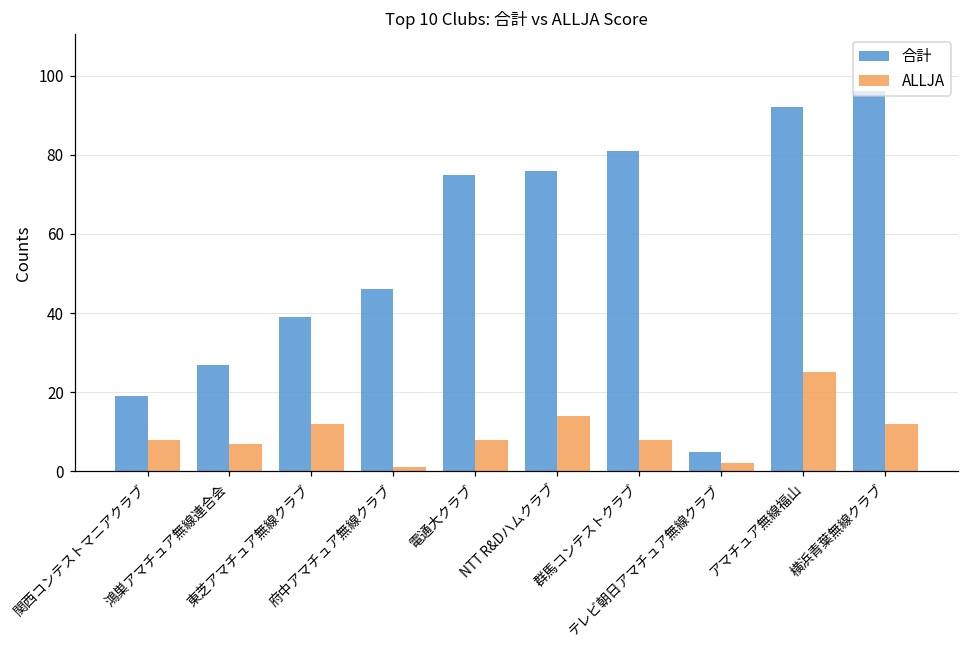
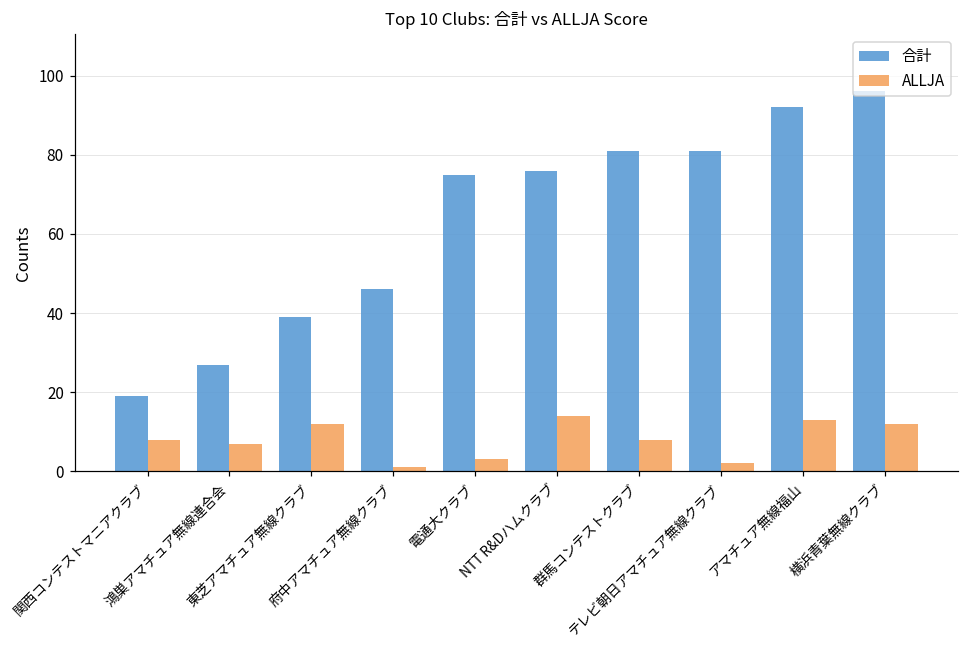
ALLJA, 電通大クラブ: 8 -> 3
合計, テレビ朝日アマチュア無線クラブ: 5 -> 81
ALLJA, アマチュア無線福山: 25 -> 13
